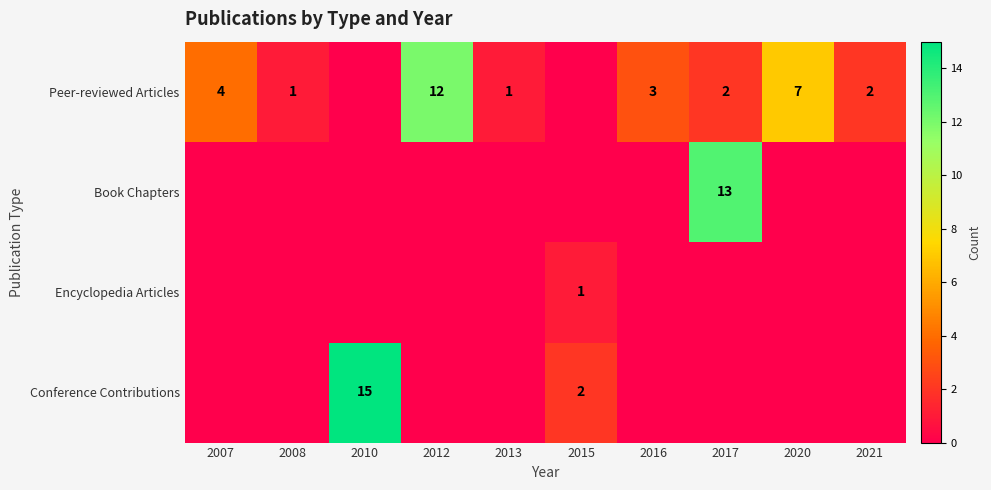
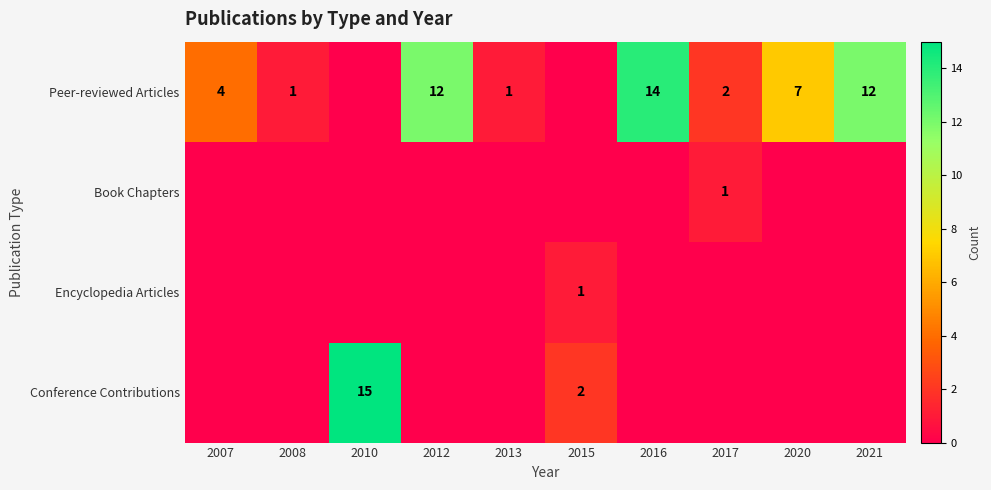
Peer-reviewed Articles, 2016: 3 -> 14
Peer-reviewed Articles, 2021: 2 -> 12
Book Chapters, 2017: 13 -> 1
